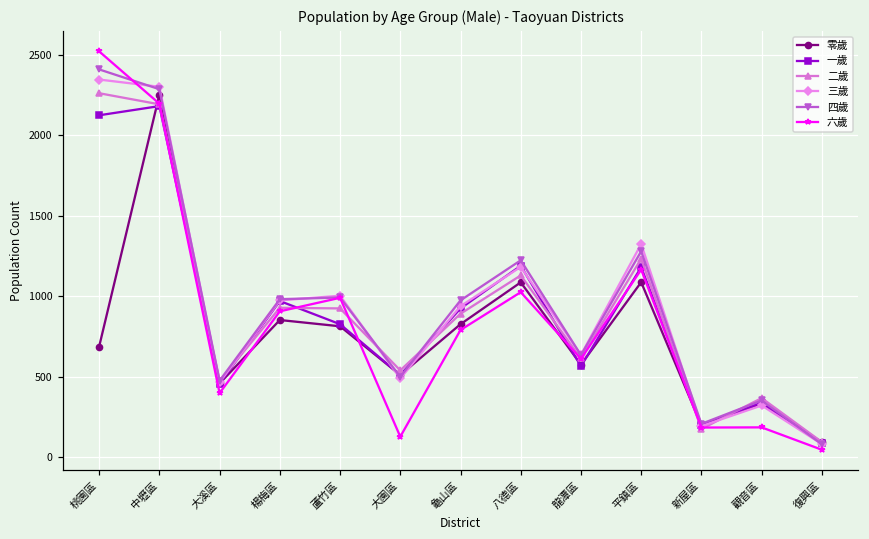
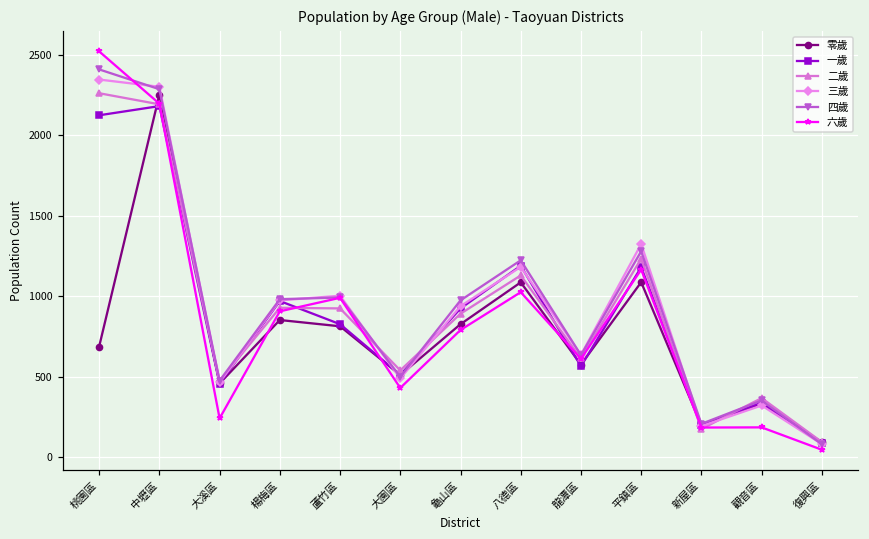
六歲, 大溪區: 400 -> 240
六歲, 大園區: 130 -> 430
